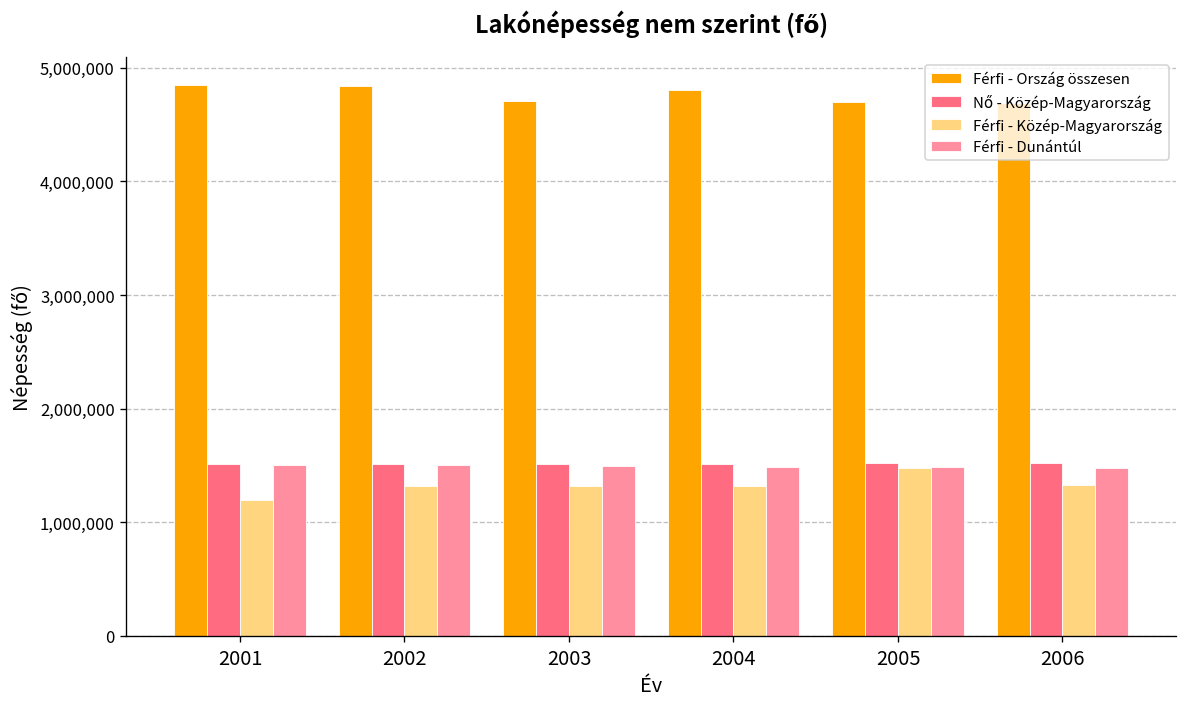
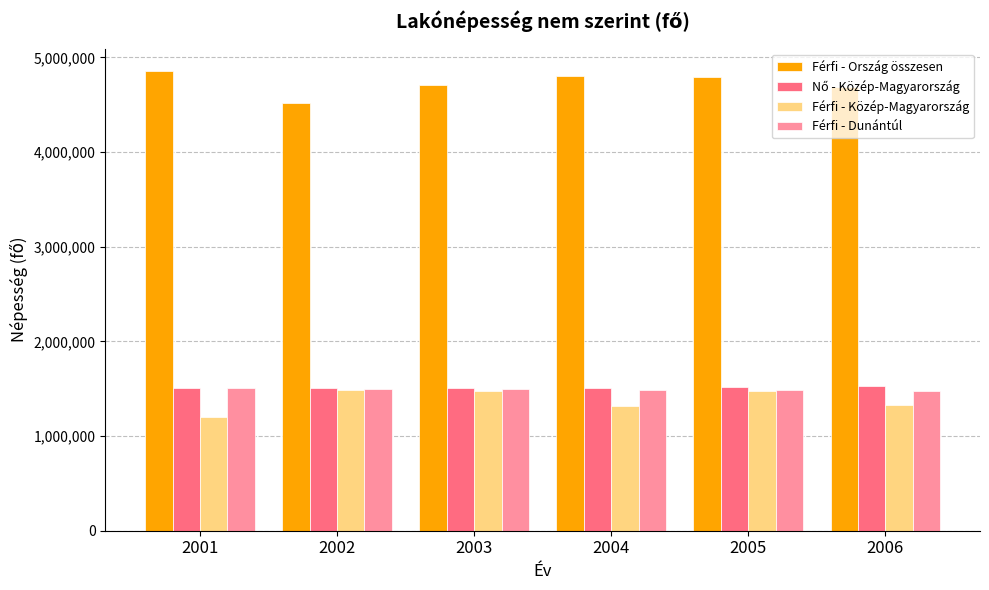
Férfi - Ország összesen, 2002: 4,800,000 -> 4,500,000
Férfi - Közép-Magyarország, 2002: 1,300,000 -> 1,500,000
Férfi - Közép-Magyarország, 2003: 1,300,000 -> 1,500,000
Férfi - Ország összesen, 2005: 4,700,000 -> 4,800,000
